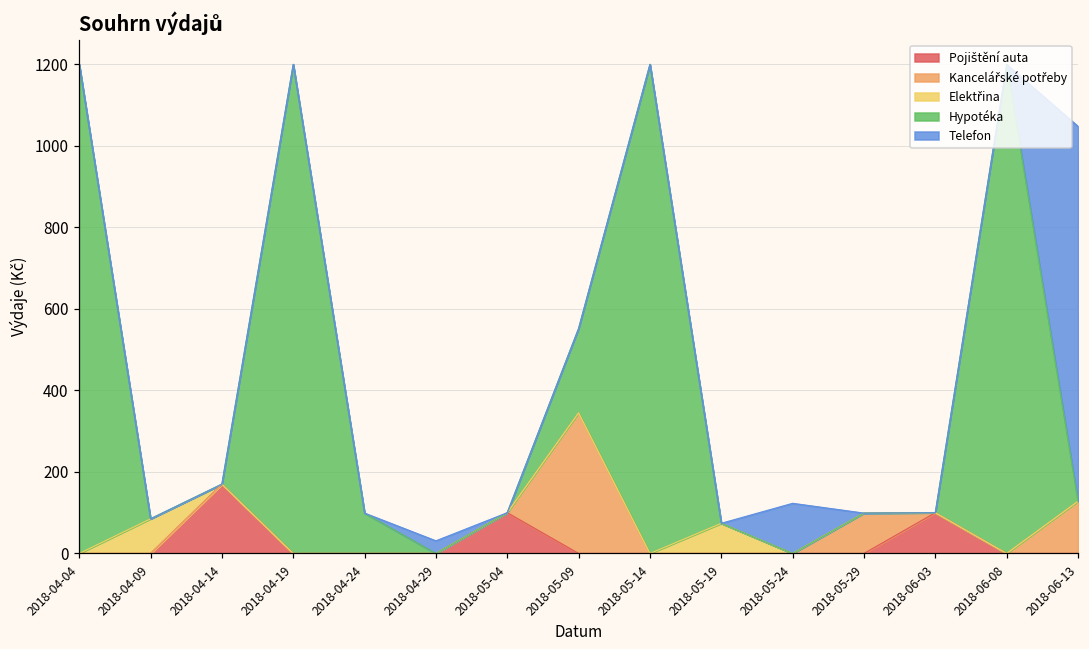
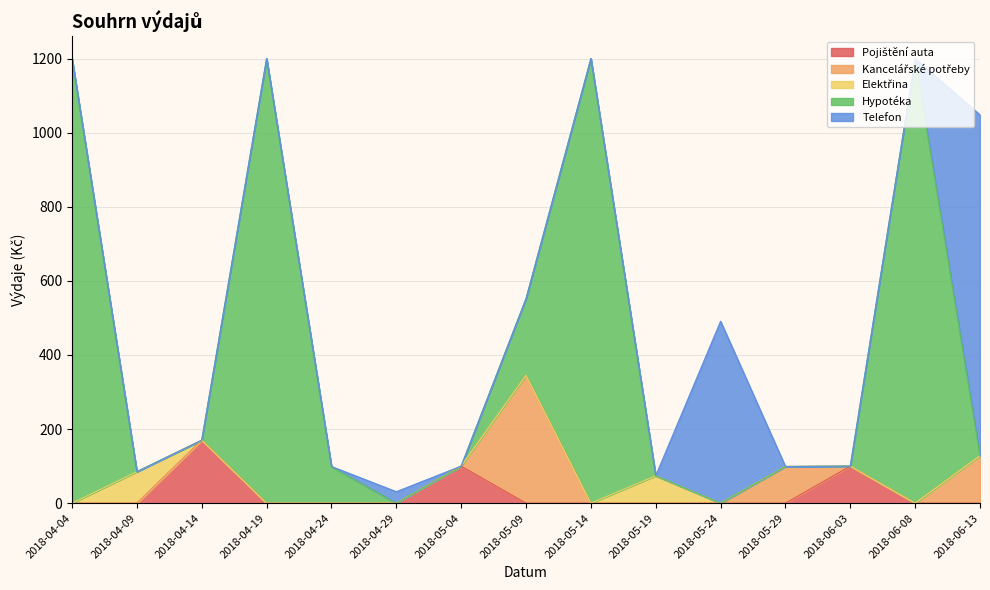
Telefon, 2018-05-24: 120 -> 490
